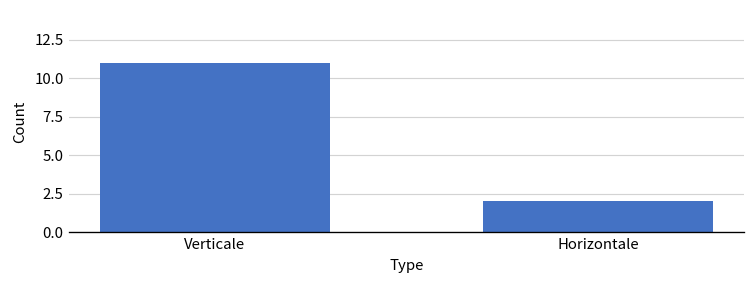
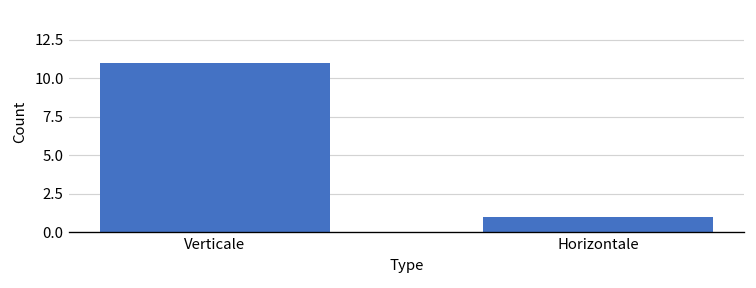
Horizontale: 2 -> 1
